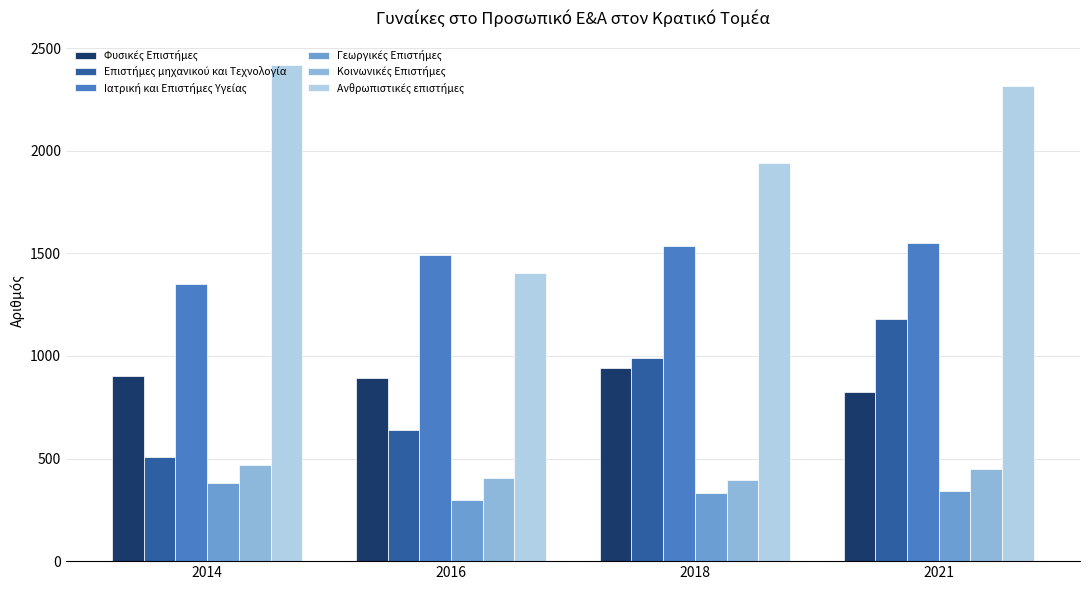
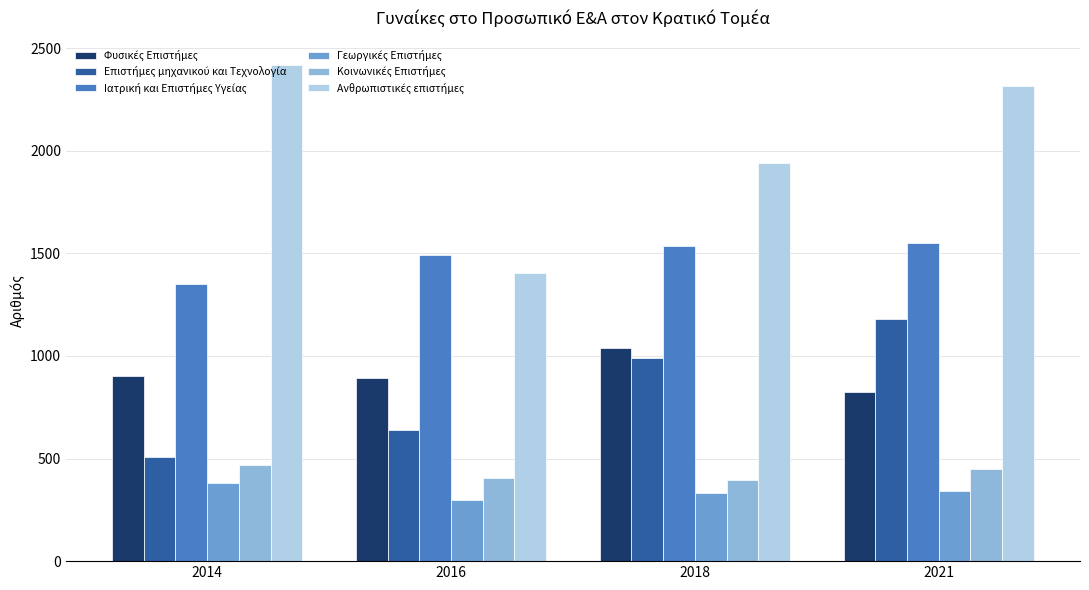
Φυσικές Επιστήμες, 2018: 940 -> 1040
